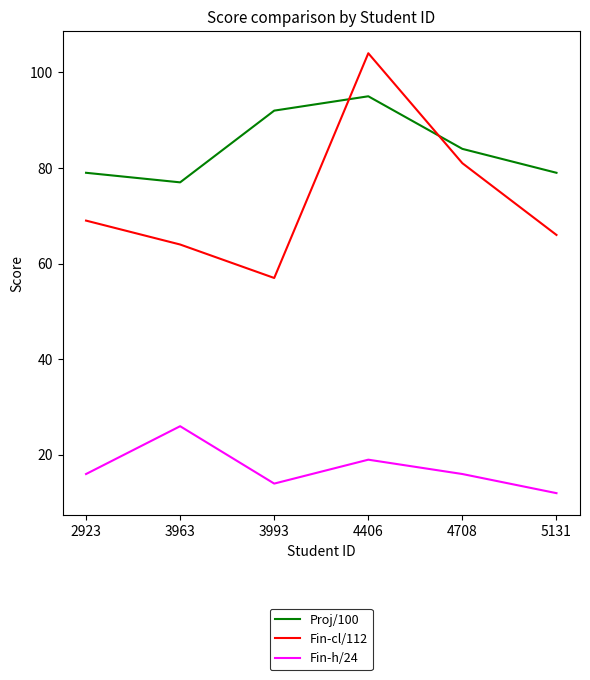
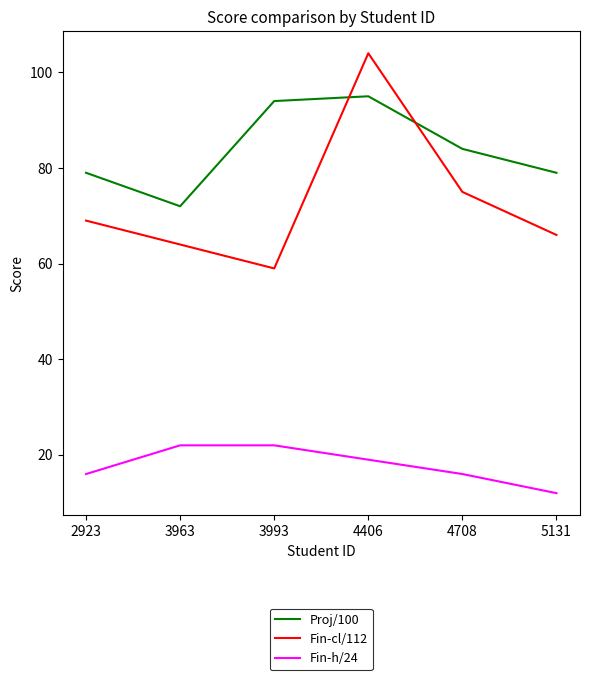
Proj/100, 3963: 77 -> 72
Fin-h/24, 3963: 26 -> 22
Proj/100, 3993: 92 -> 94
Fin-cl/112, 3993: 57 -> 59
Fin-h/24, 3993: 14 -> 22
Fin-cl/112, 4708: 81 -> 75
